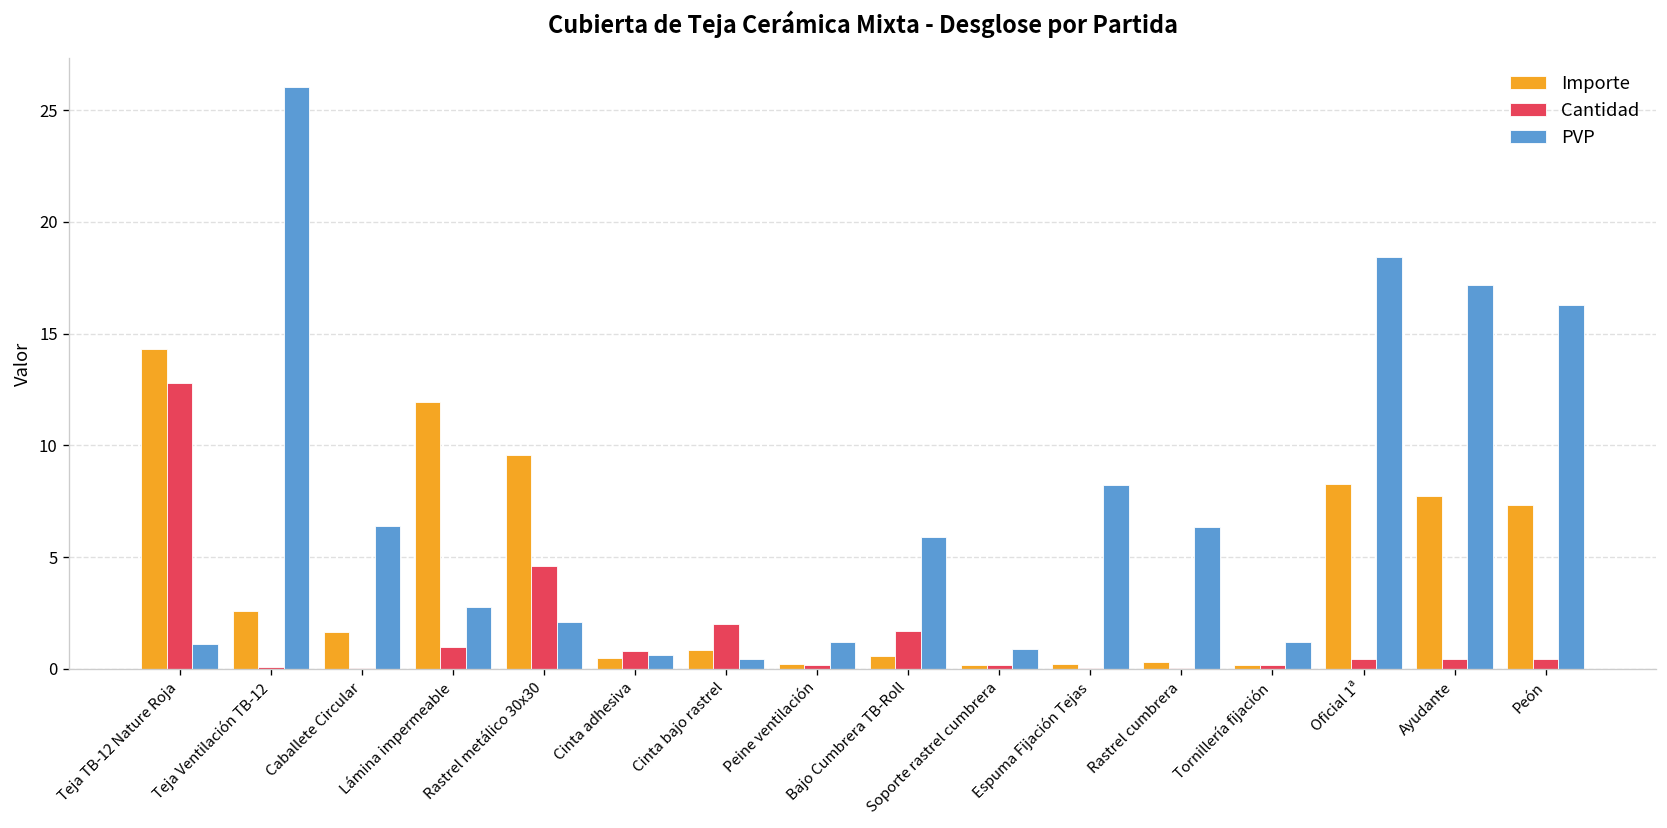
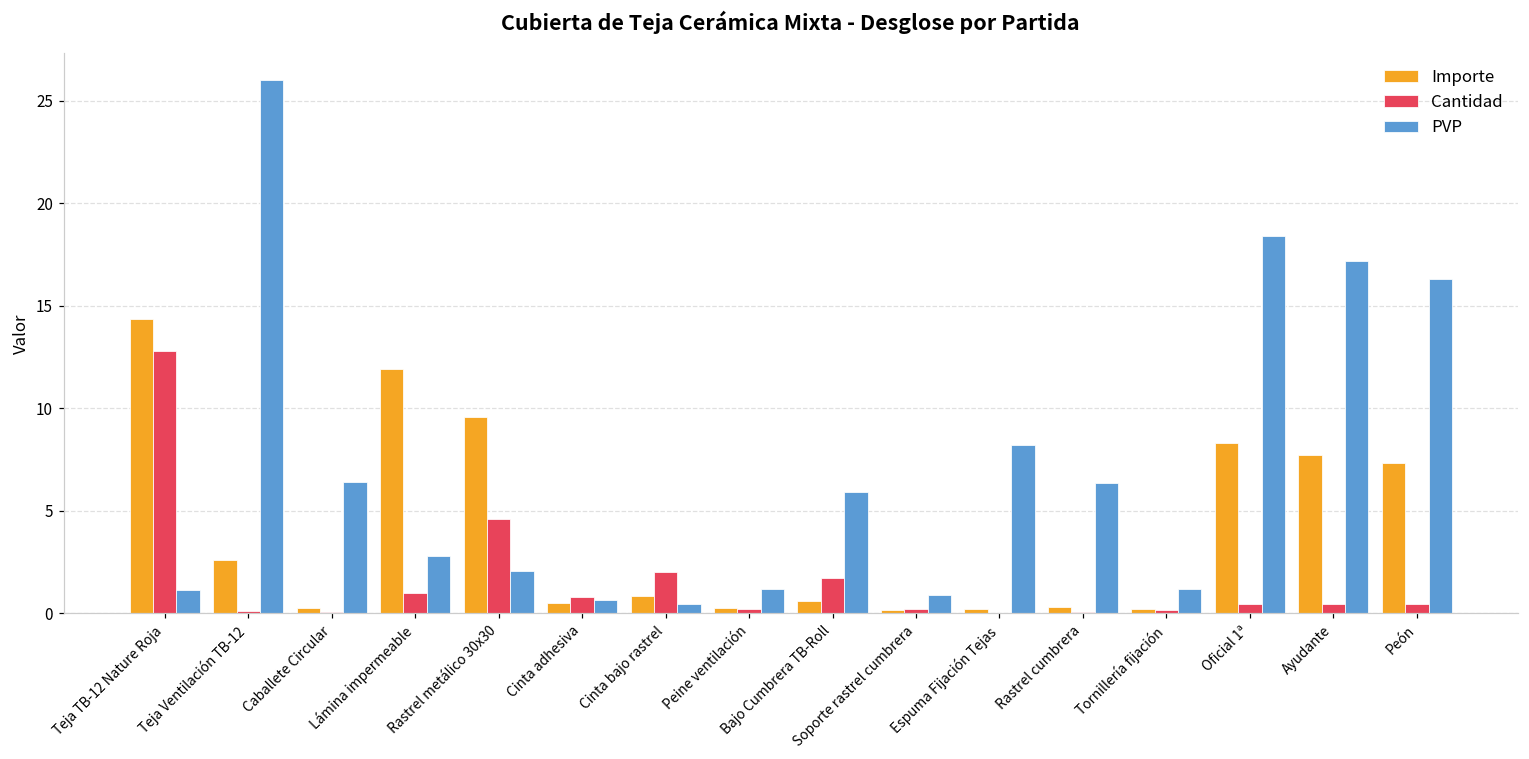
Importe, Caballete Circular: 1.6 -> 0.3
